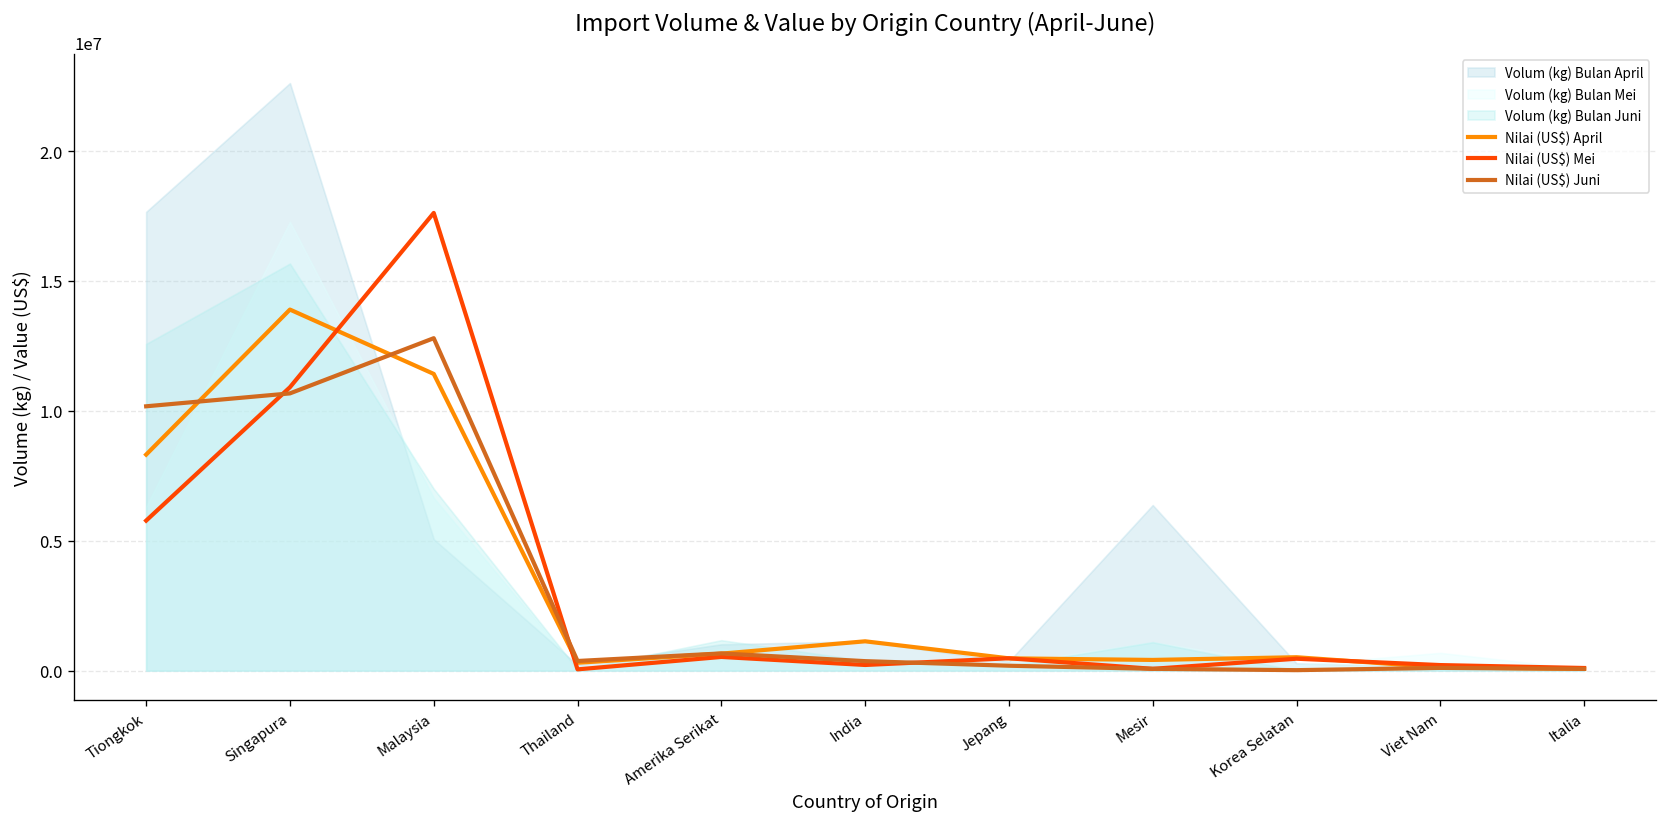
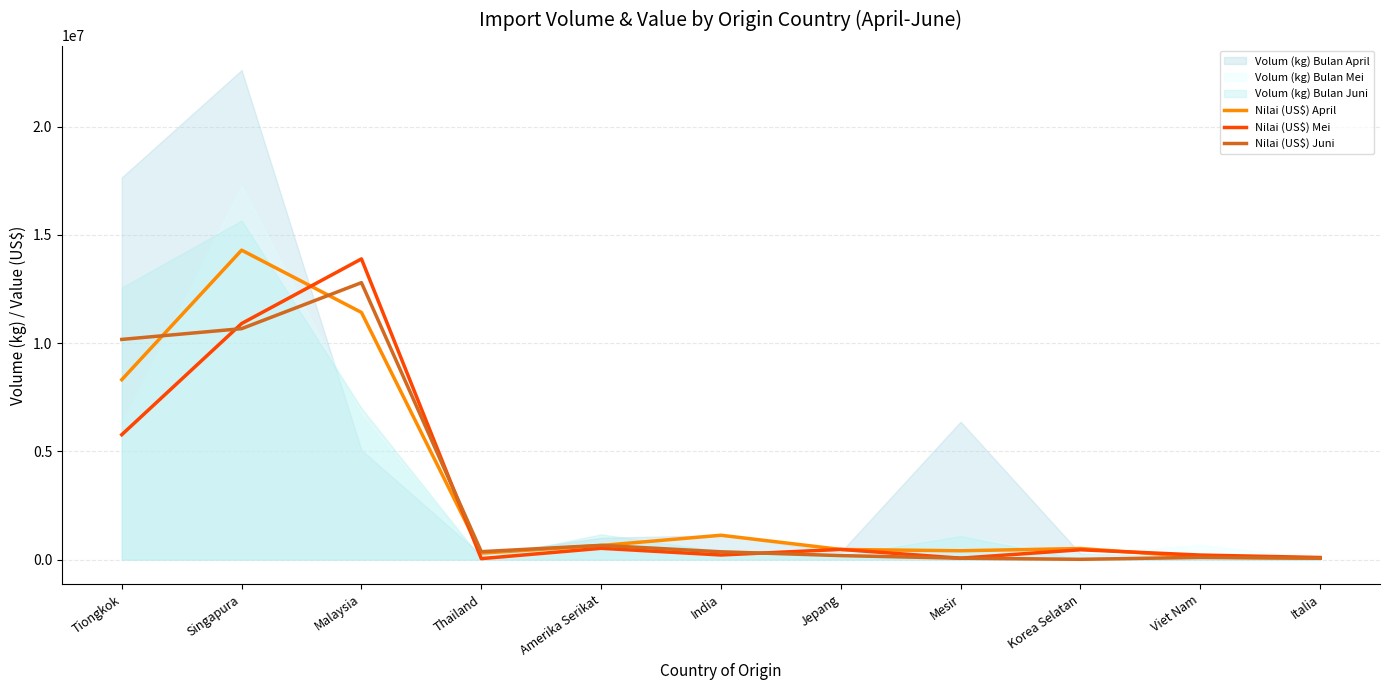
Nilai (US$) April, Singapura: 13900000 -> 14300000
Nilai (US$) Mei, Malaysia: 17600000 -> 13900000
